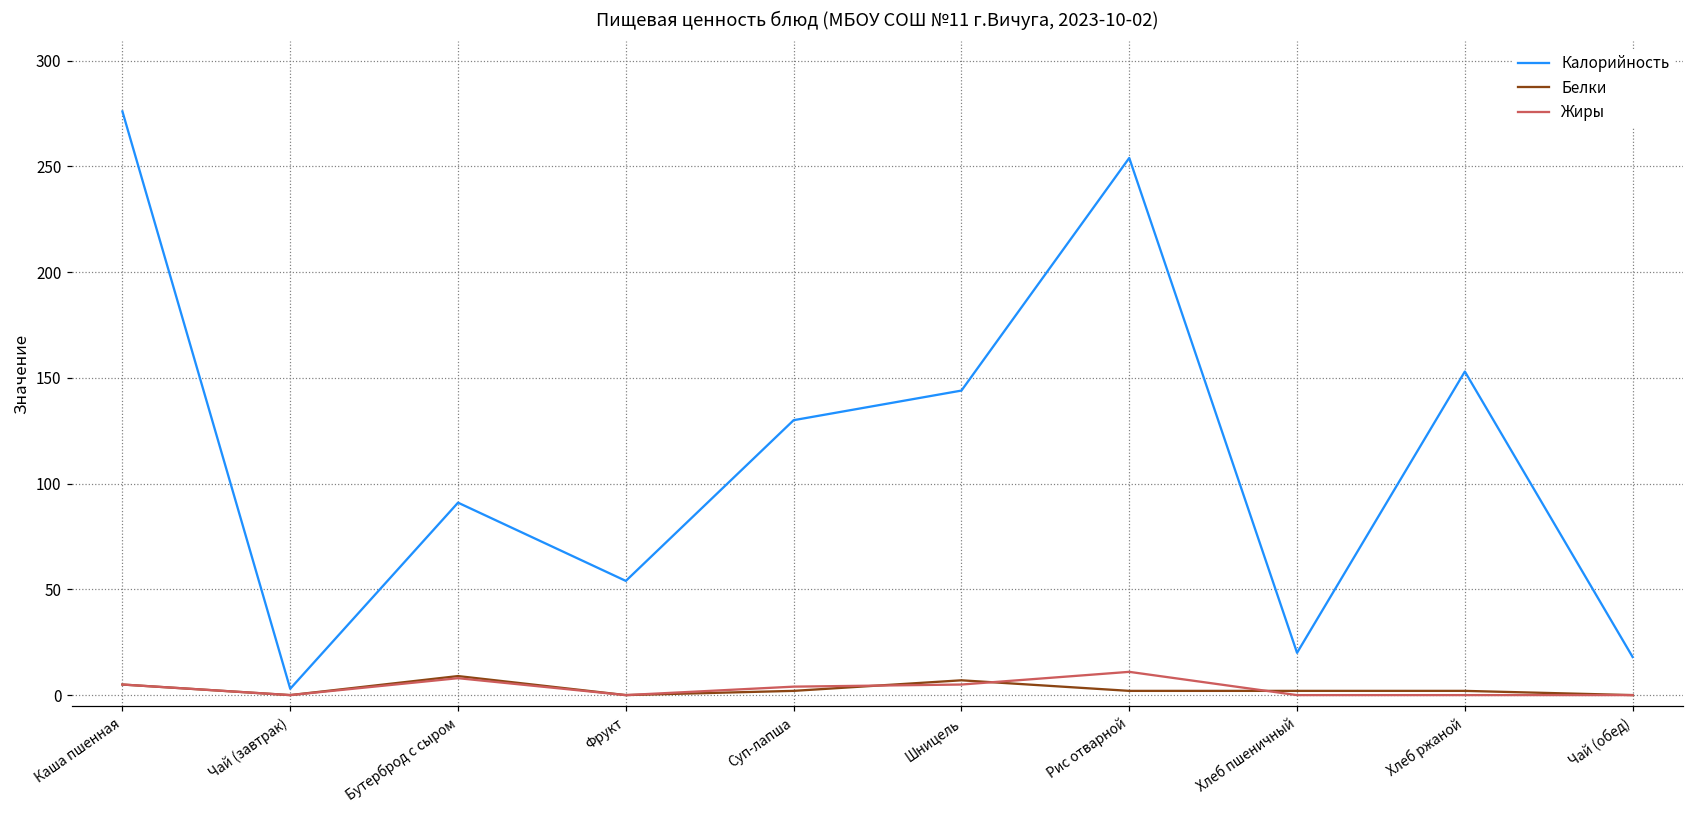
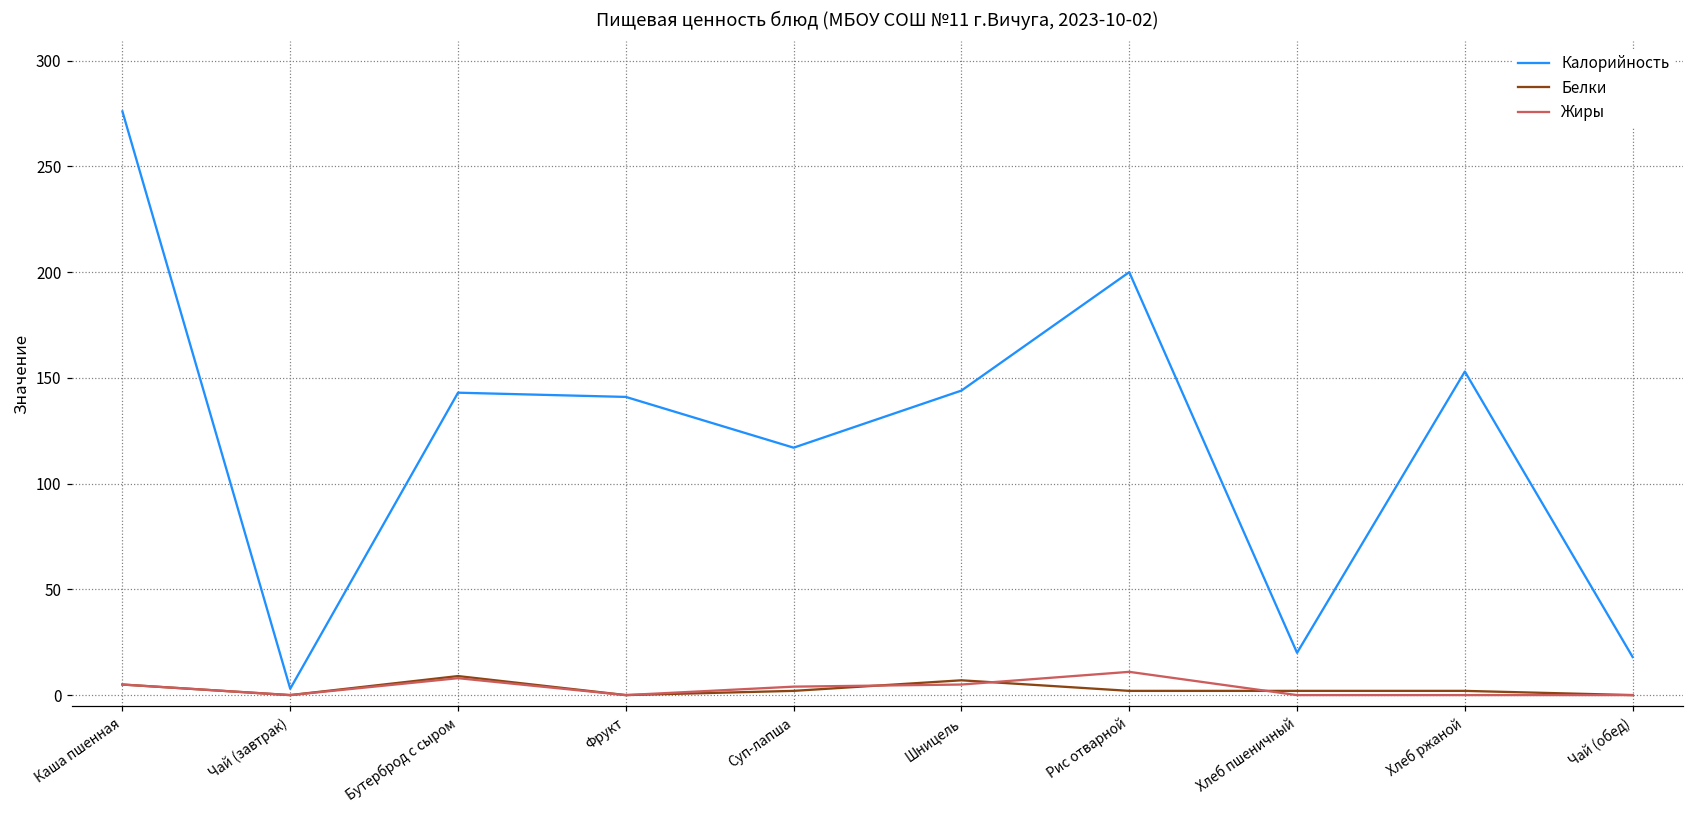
Калорийность, Бутерброд с сыром: 91 -> 143
Калорийность, Фрукт: 54 -> 141
Калорийность, Суп-лапша: 130 -> 117
Калорийность, Рис отварной: 254 -> 200
